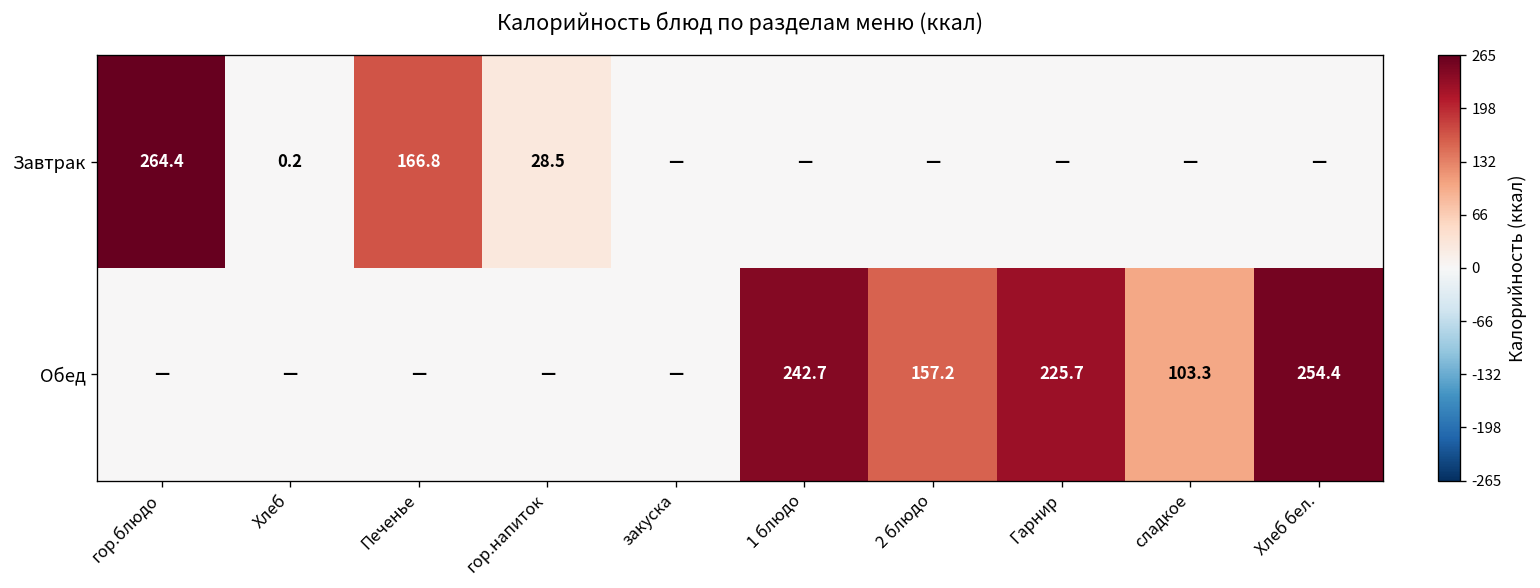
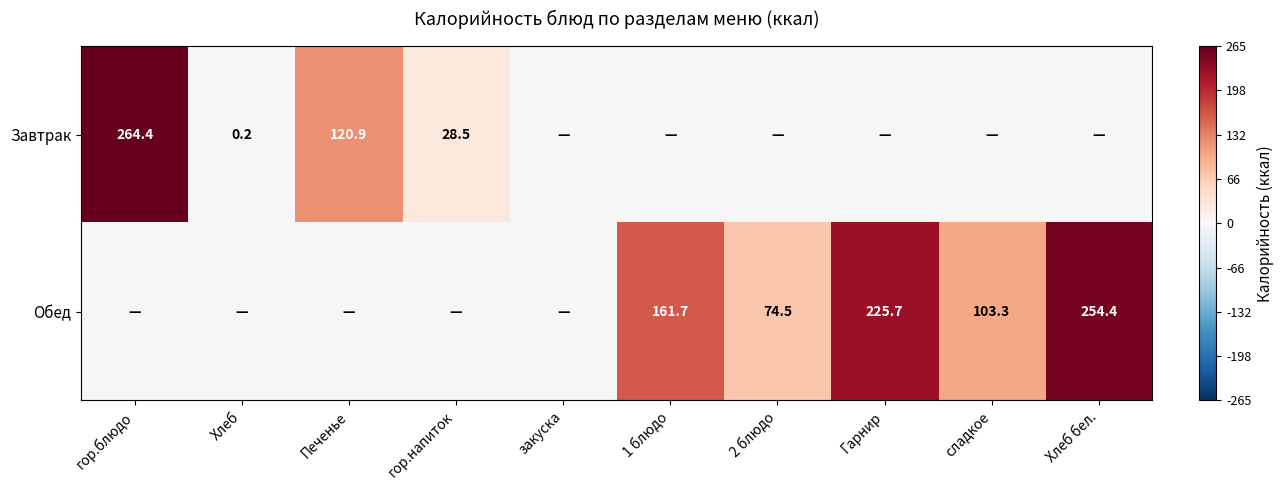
Завтрак, Печенье: 166.8 -> 120.9
Обед, 1 блюдо: 242.7 -> 161.7
Обед, 2 блюдо: 157.2 -> 74.5
